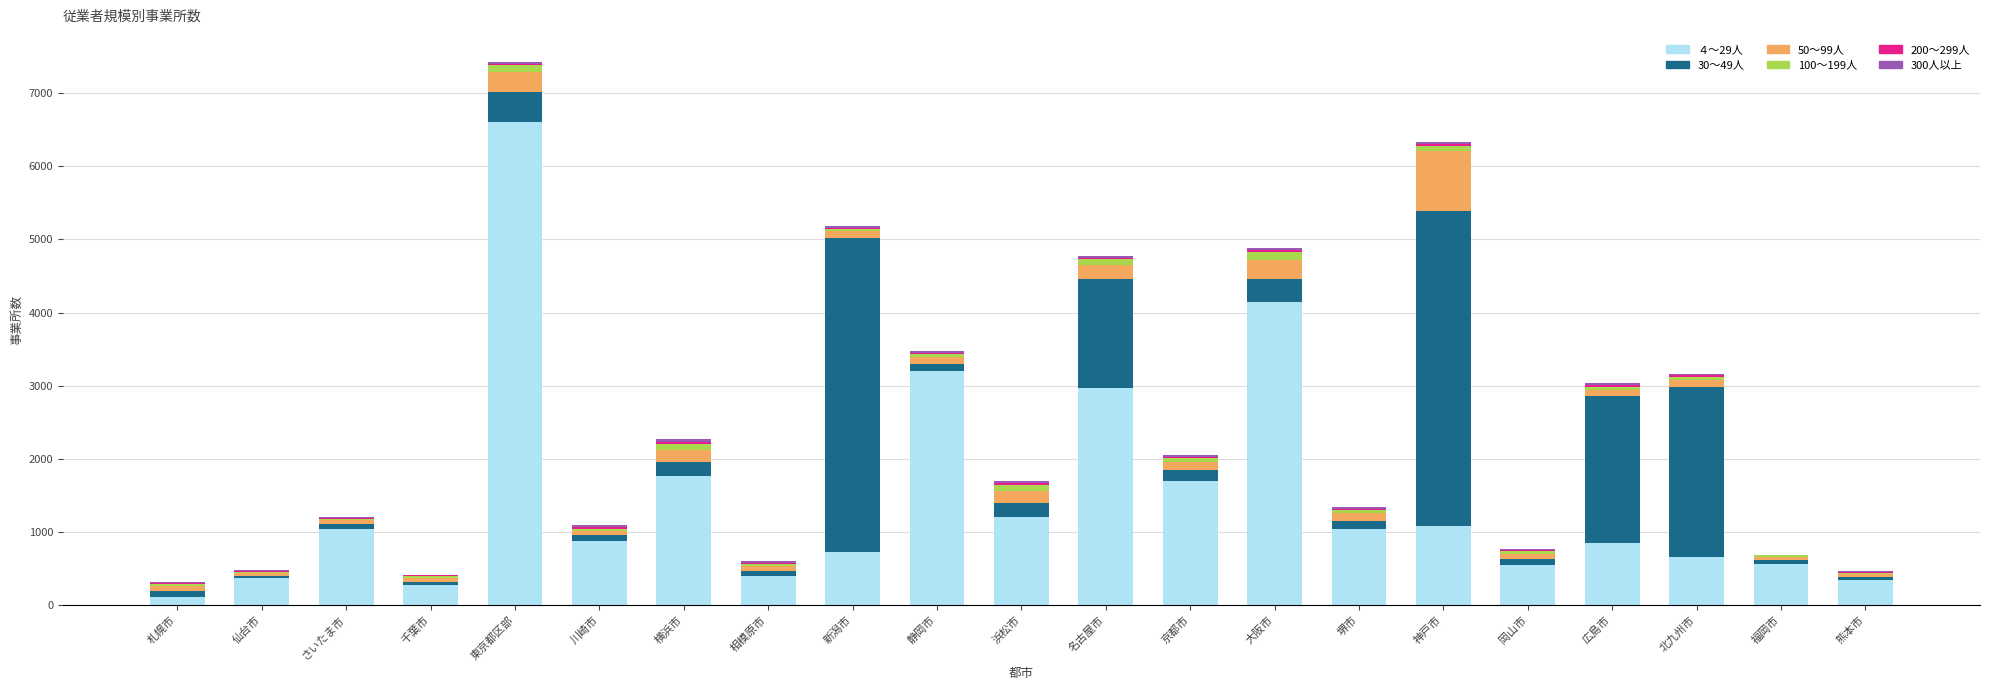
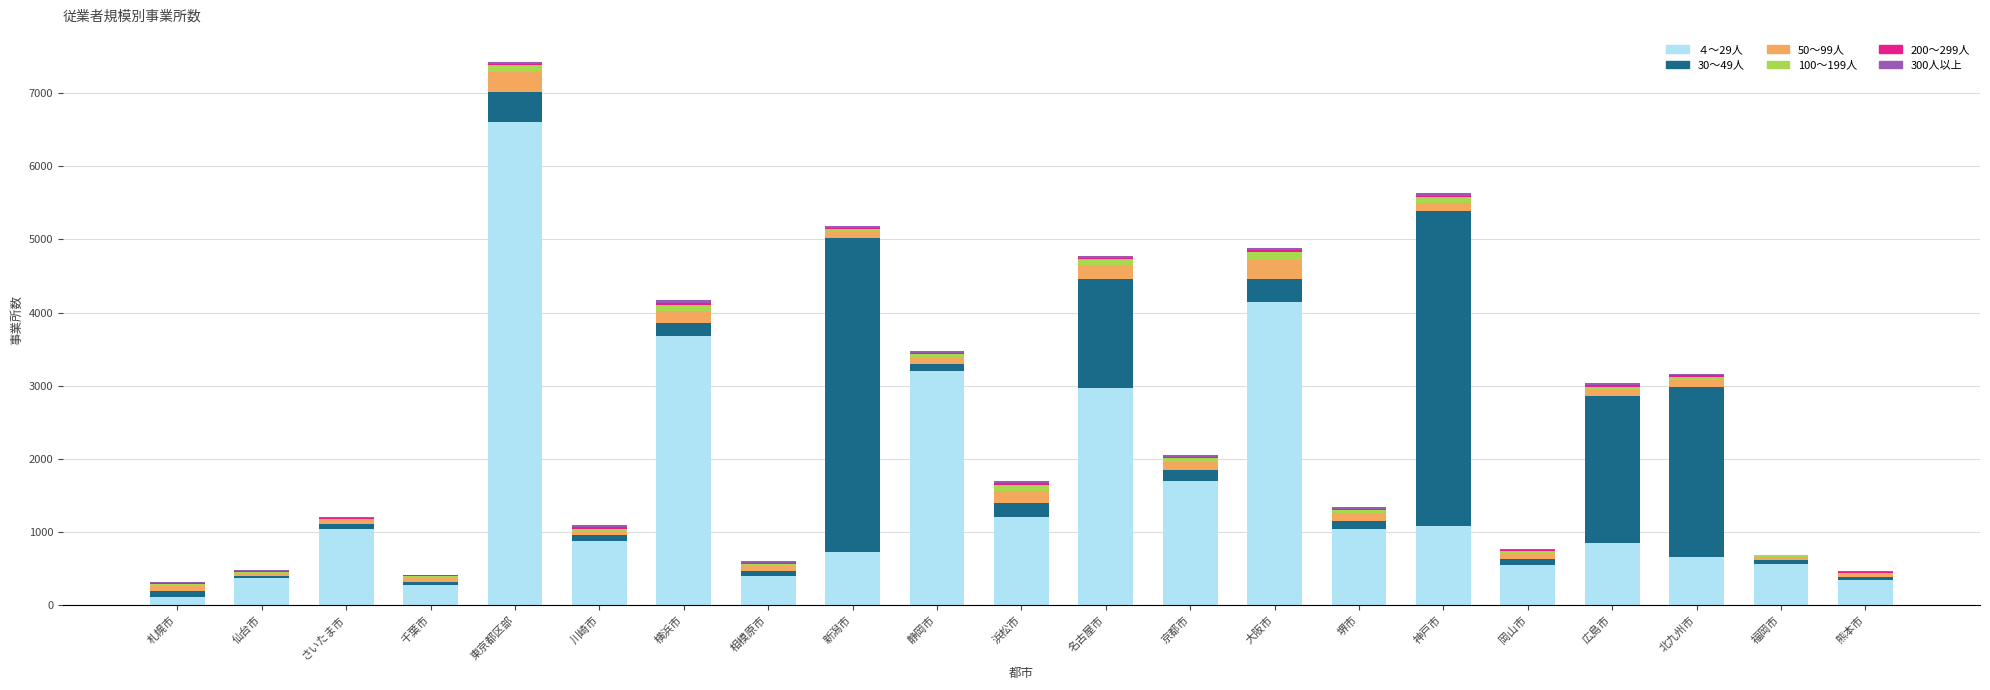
４～29人, 横浜市: 1800 -> 3700
50～99人, 神戸市: 800 -> 100
